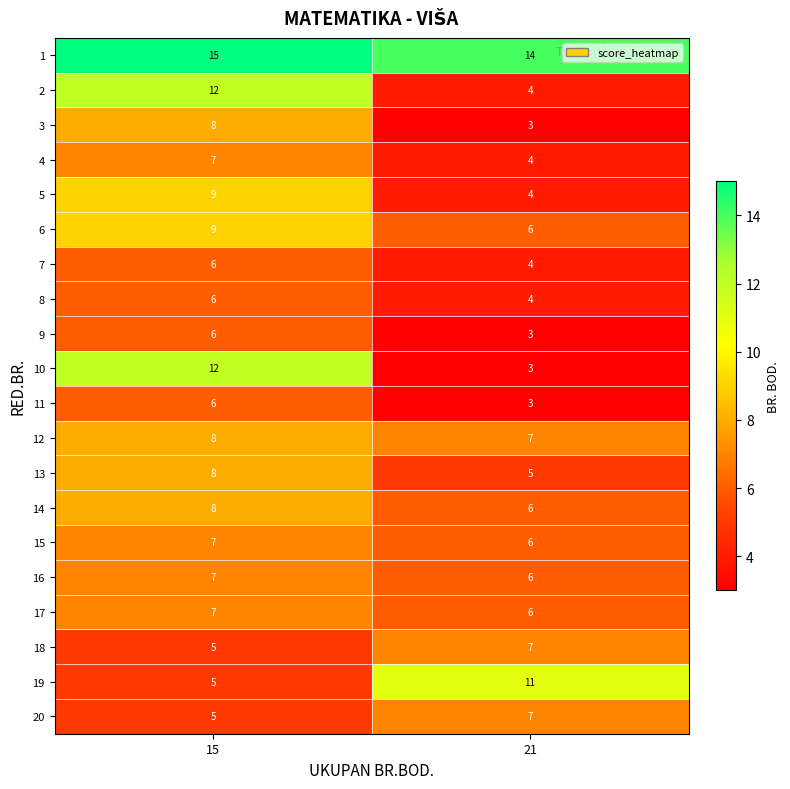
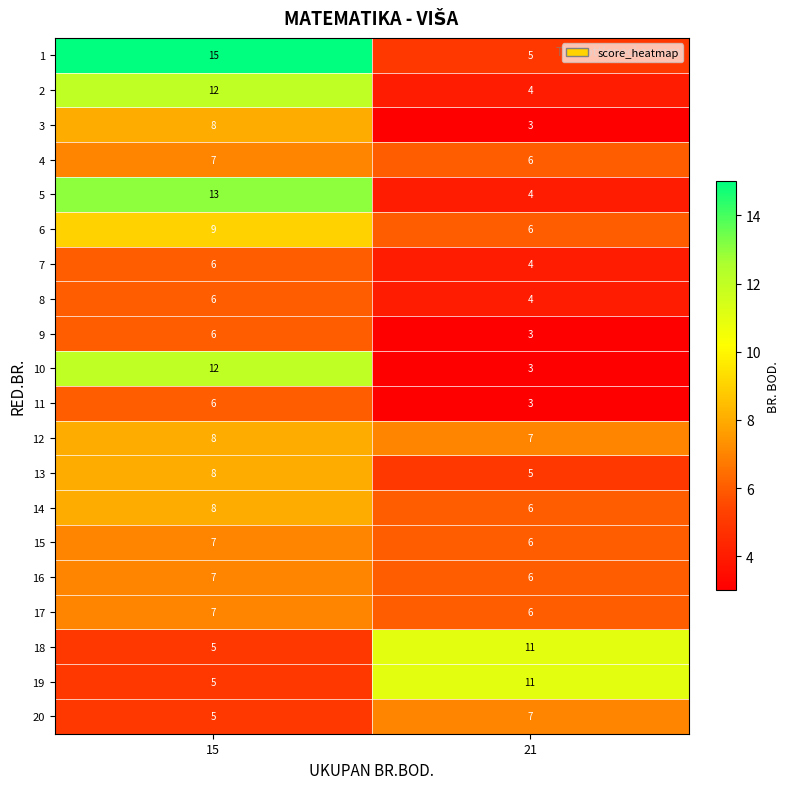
1, 21: 14 -> 5
4, 21: 4 -> 6
5, 15: 9 -> 13
18, 21: 7 -> 11
